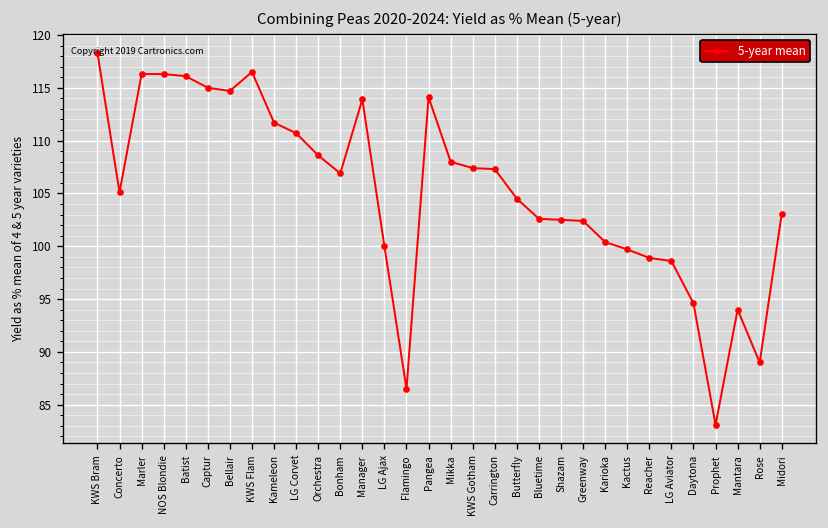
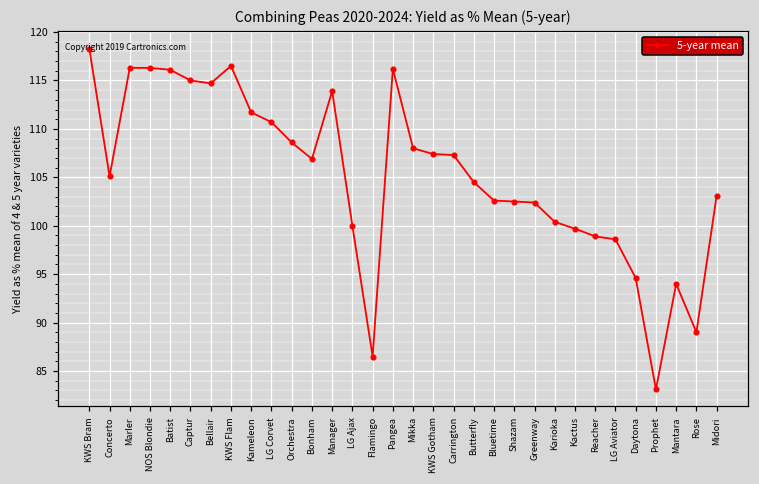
Pangea: 114 -> 116
